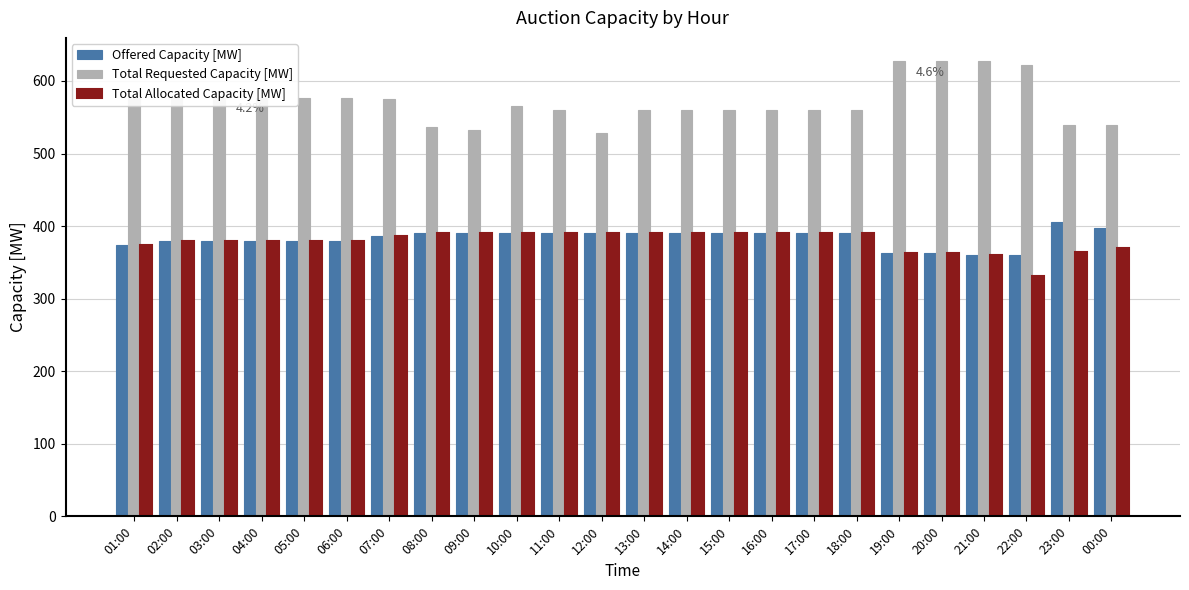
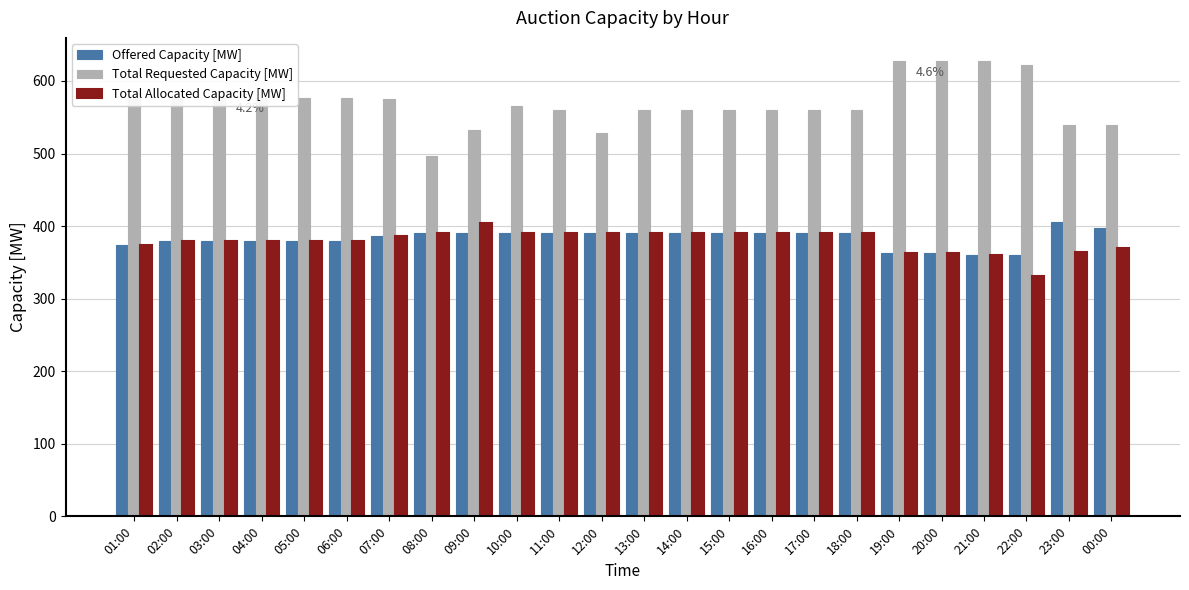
Total Requested Capacity [MW], 08:00: 540 -> 500
Total Allocated Capacity [MW], 09:00: 390 -> 400
